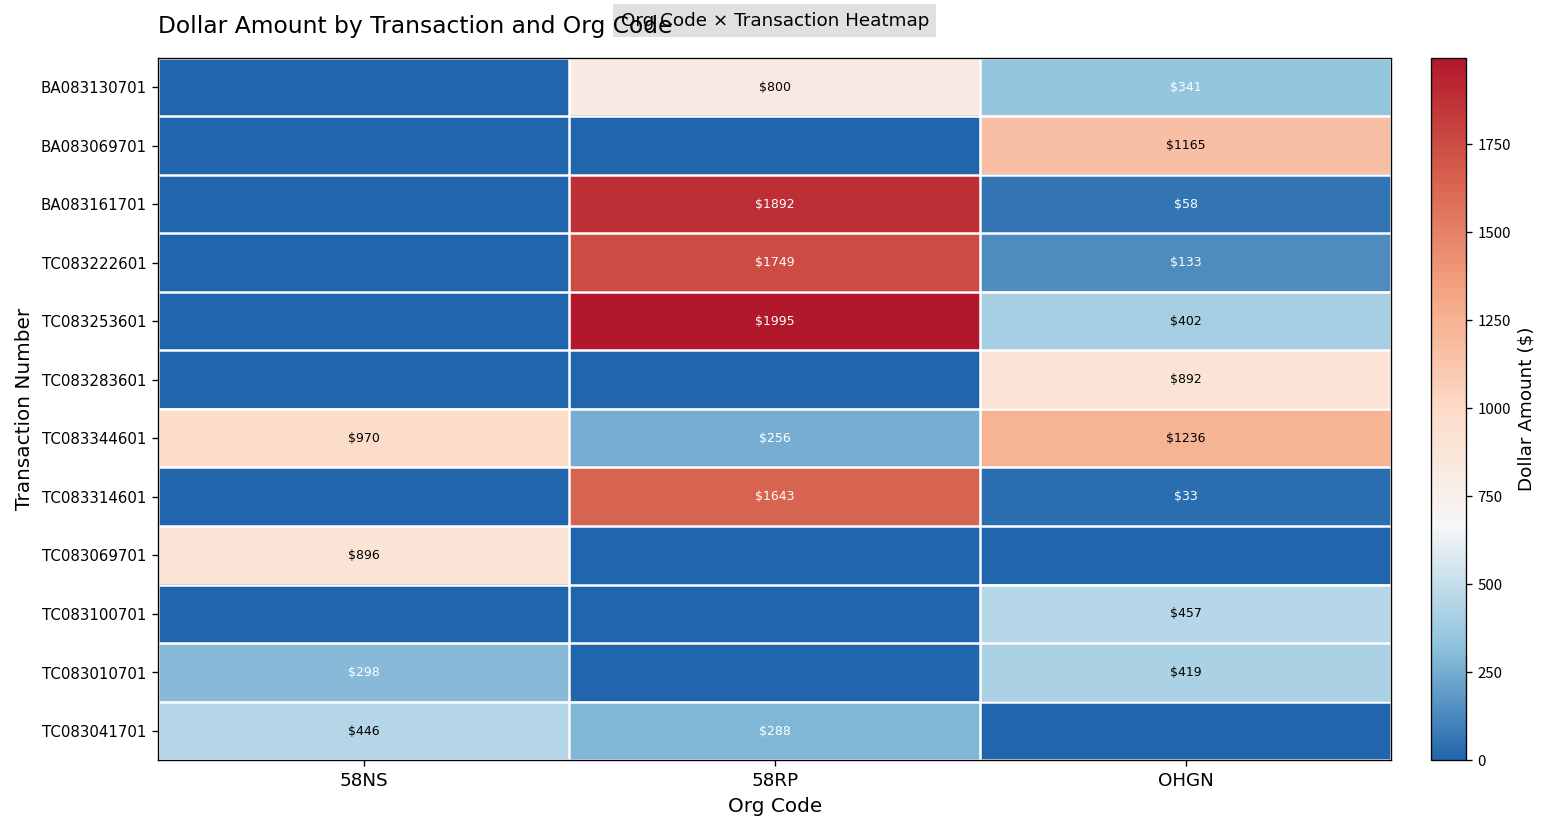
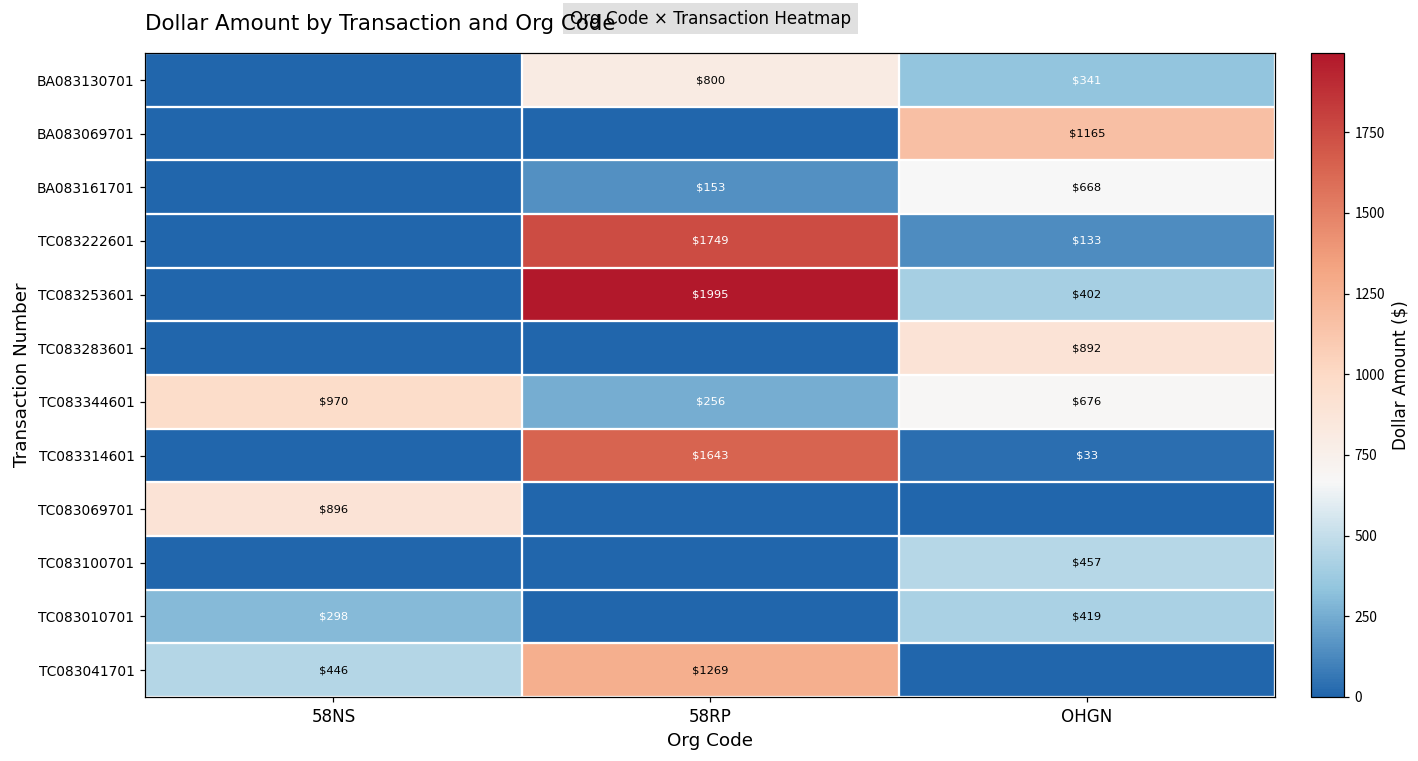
BA083161701, 58RP: $1892 -> $153
BA083161701, OHGN: $58 -> $668
TC083344601, OHGN: $1236 -> $676
TC083041701, 58RP: $288 -> $1269
